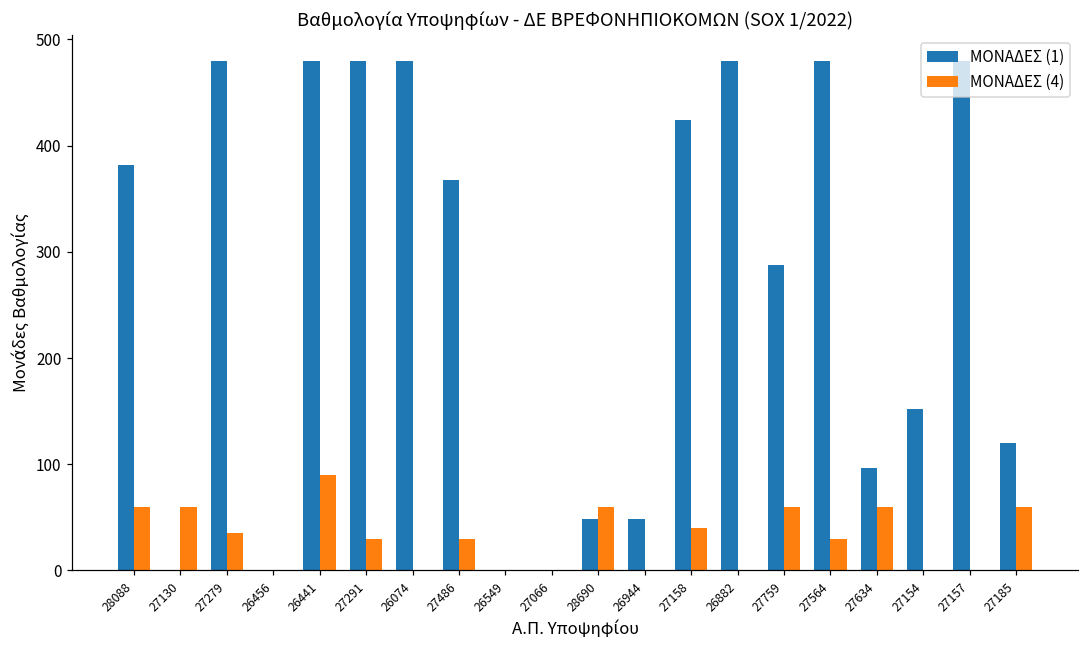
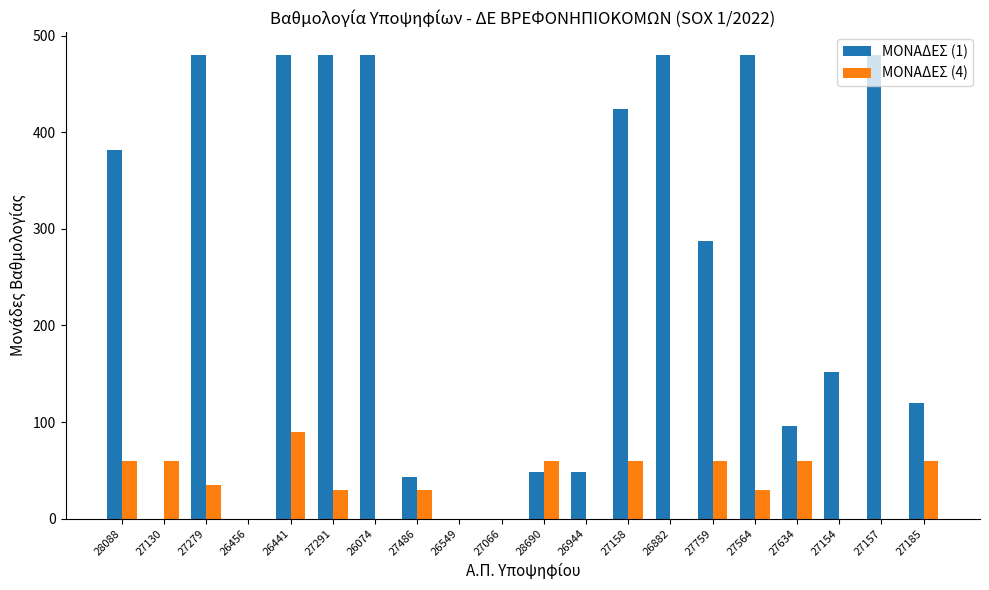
ΜΟΝΑΔΕΣ (1), 27486: 370 -> 40
ΜΟΝΑΔΕΣ (4), 27158: 40 -> 60
